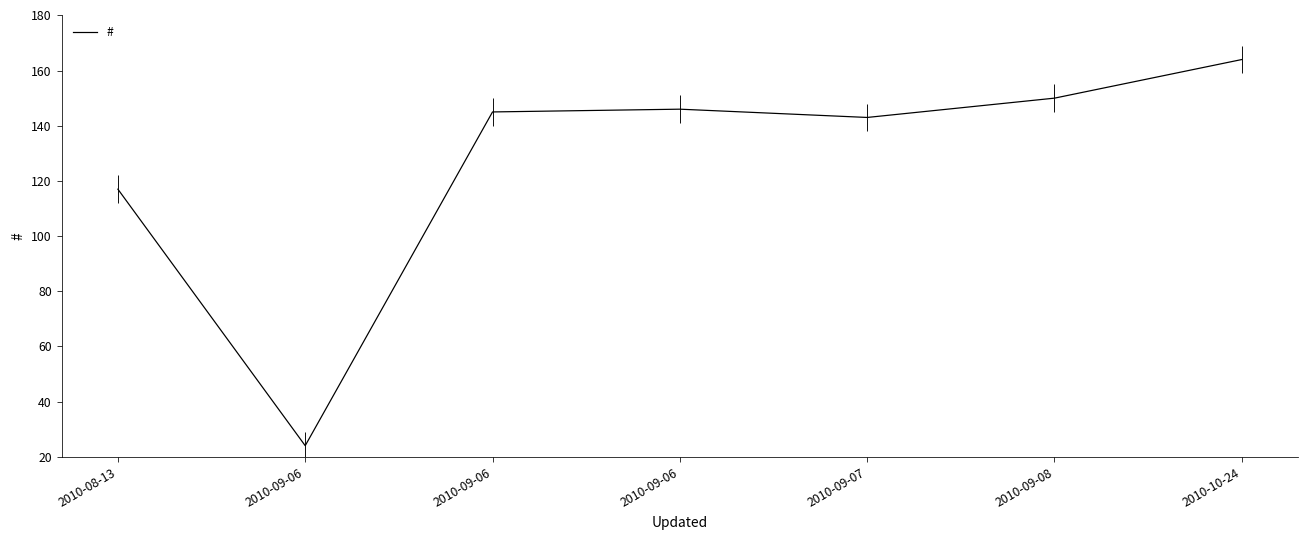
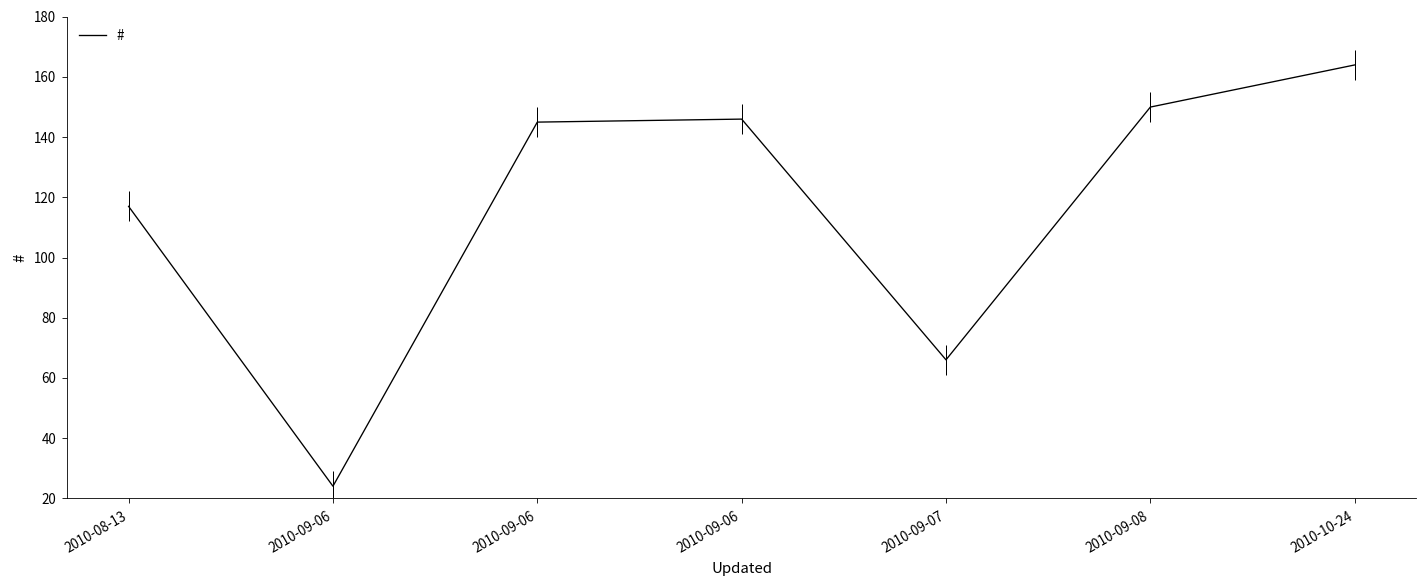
2010-09-07: 143 -> 66
